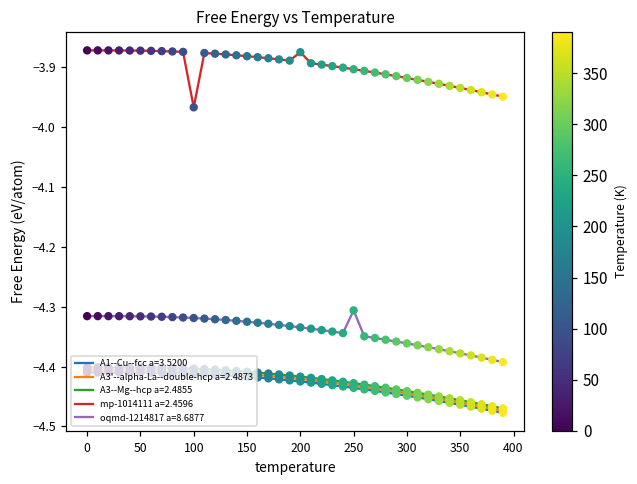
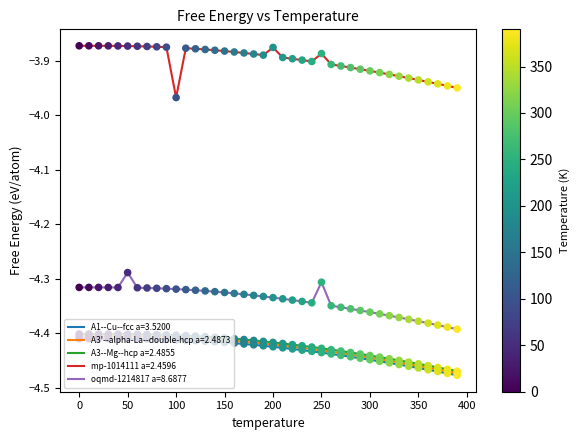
oqmd-1214817 a=8.6877, 50: -4.32 -> -4.29
mp-1014111 a=2.4596, 250: -3.90 -> -3.89
